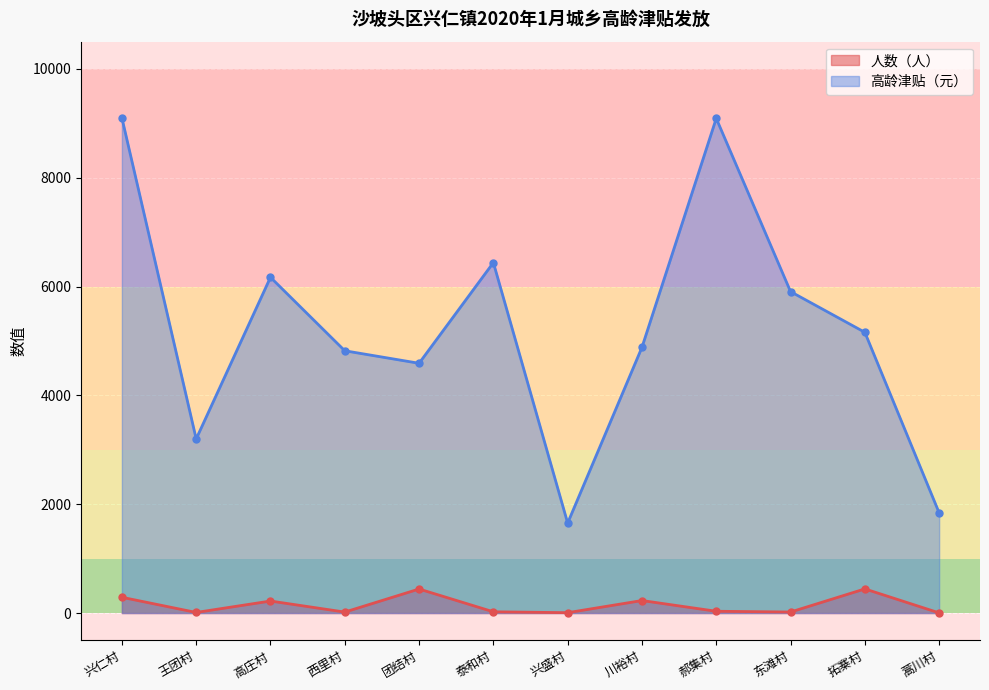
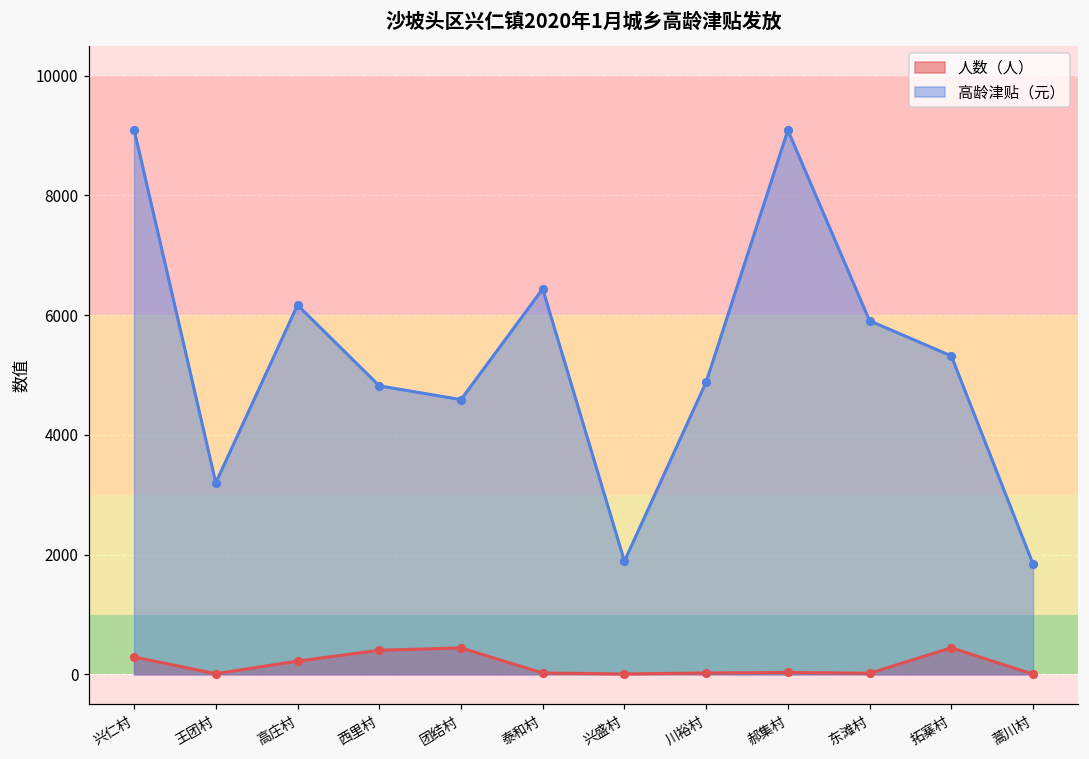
人数（人）, 西里村: 0 -> 400
高龄津贴（元）, 兴盛村: 1700 -> 1900
人数（人）, 川裕村: 200 -> 0
高龄津贴（元）, 拓寨村: 5200 -> 5300
